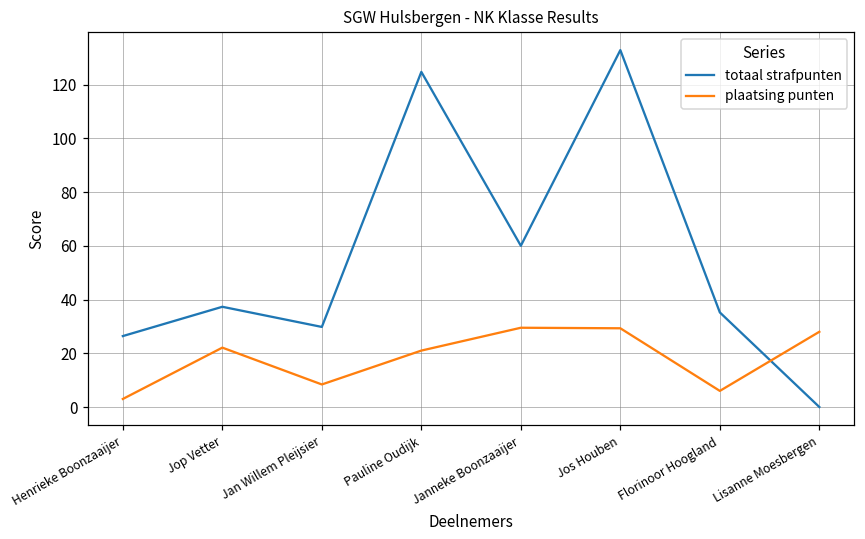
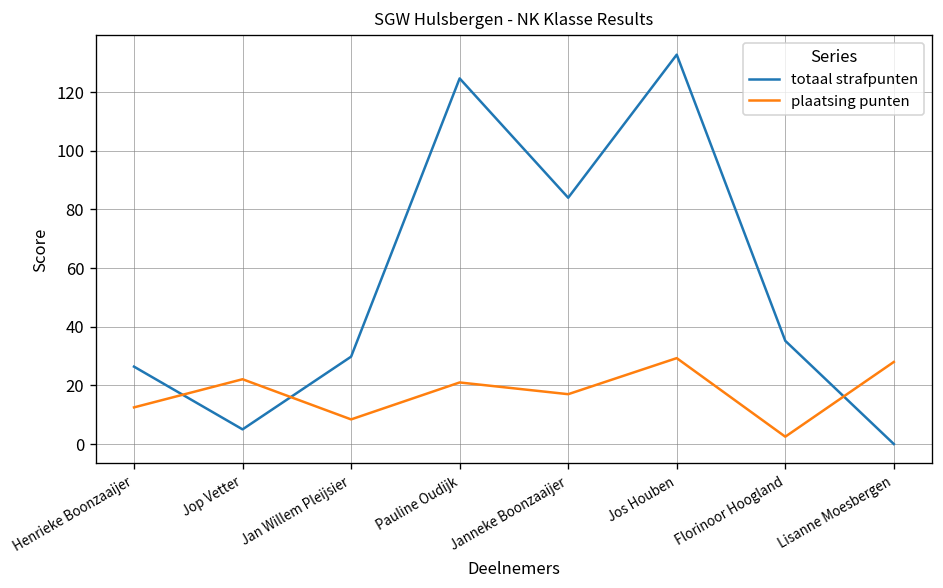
plaatsing punten, Henrieke Boonzaaijer: 3 -> 13
totaal strafpunten, Jop Vetter: 37 -> 5
totaal strafpunten, Janneke Boonzaaijer: 60 -> 84
plaatsing punten, Janneke Boonzaaijer: 30 -> 17
plaatsing punten, Florinoor Hoogland: 6 -> 3
